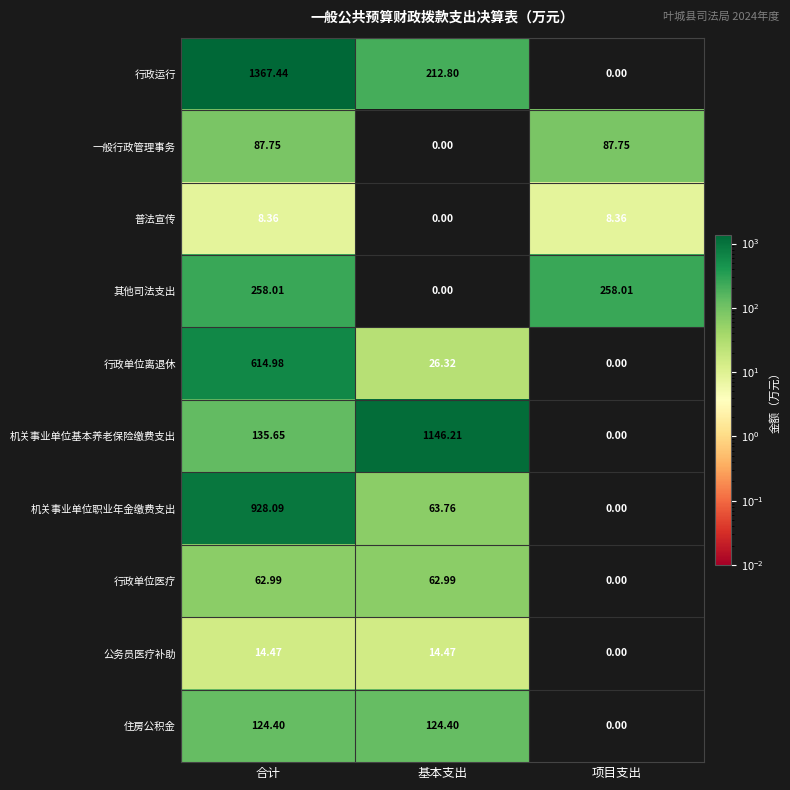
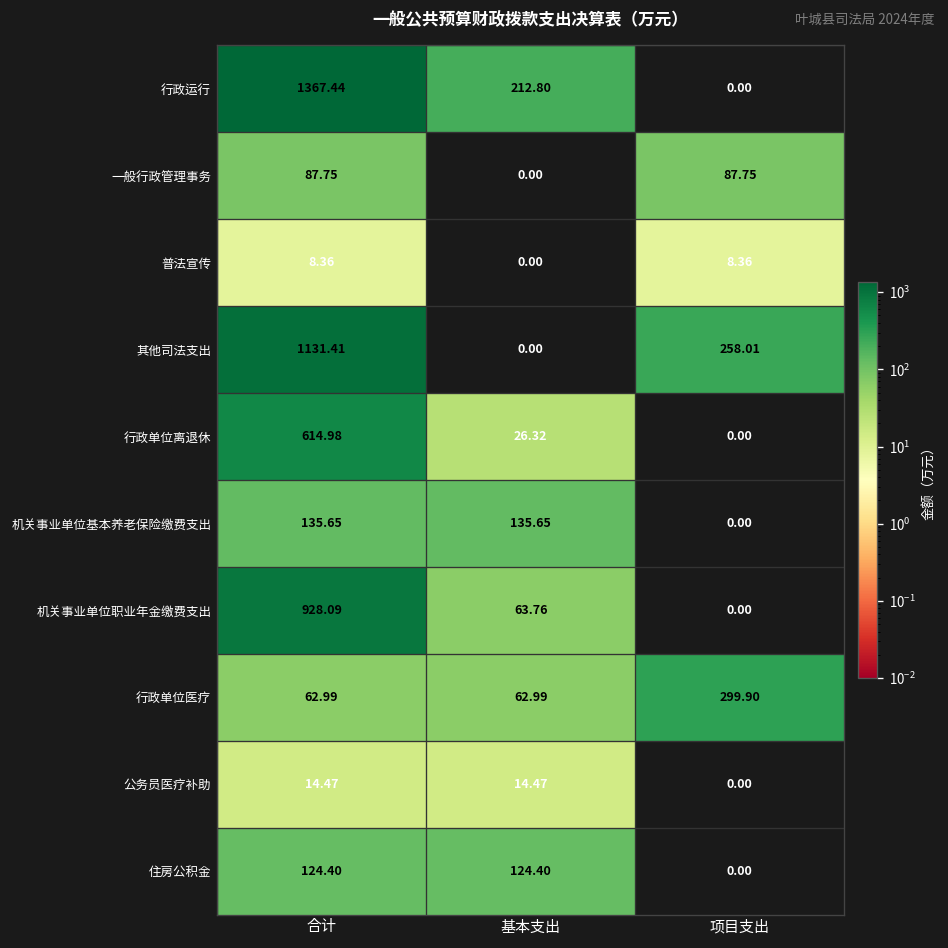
其他司法支出, 合计: 258.01 -> 1131.41
机关事业单位基本养老保险缴费支出, 基本支出: 1146.21 -> 135.65
行政单位医疗, 项目支出: 0.00 -> 299.90
